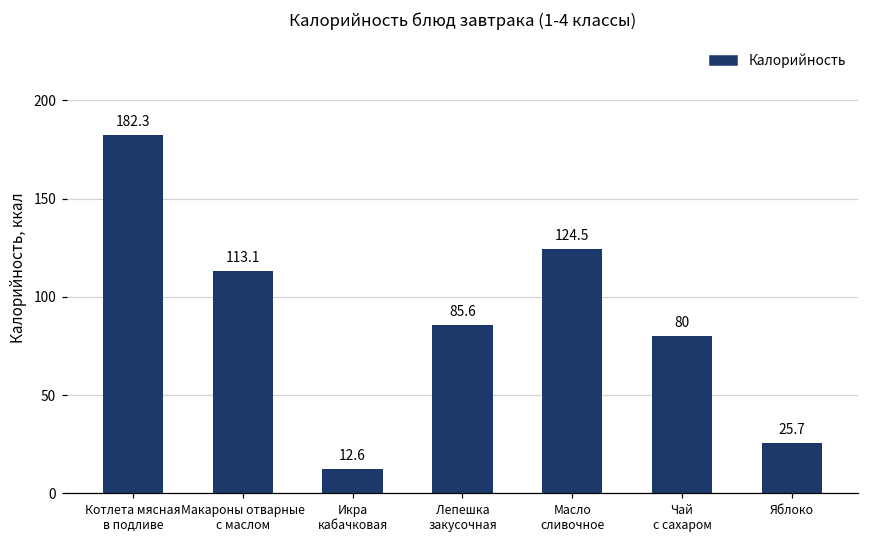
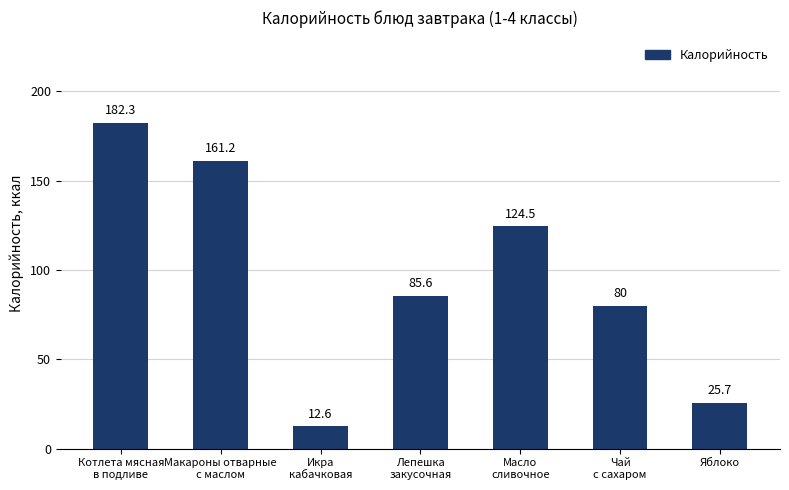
Макароны отварные с маслом: 113.1 -> 161.2
